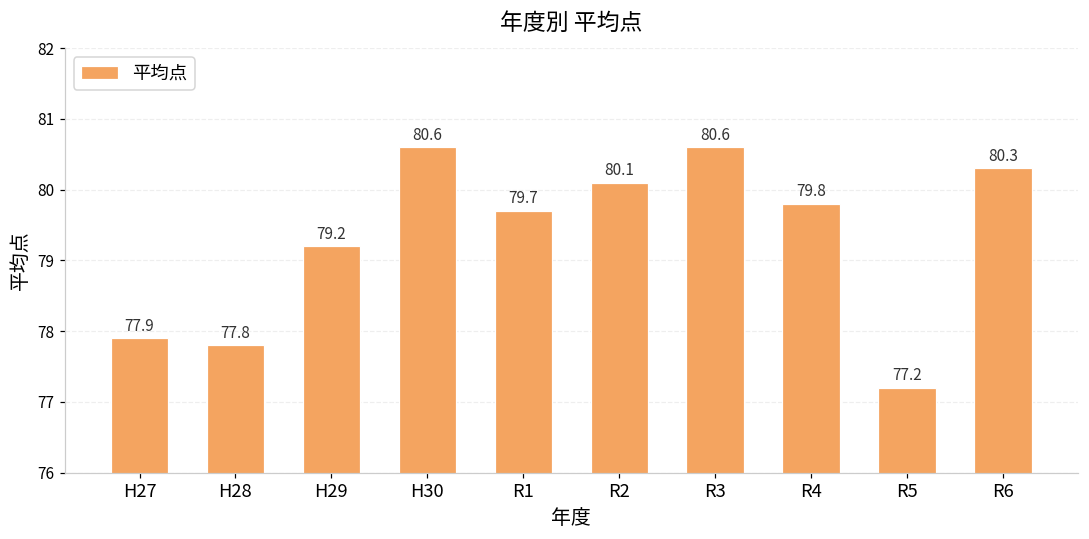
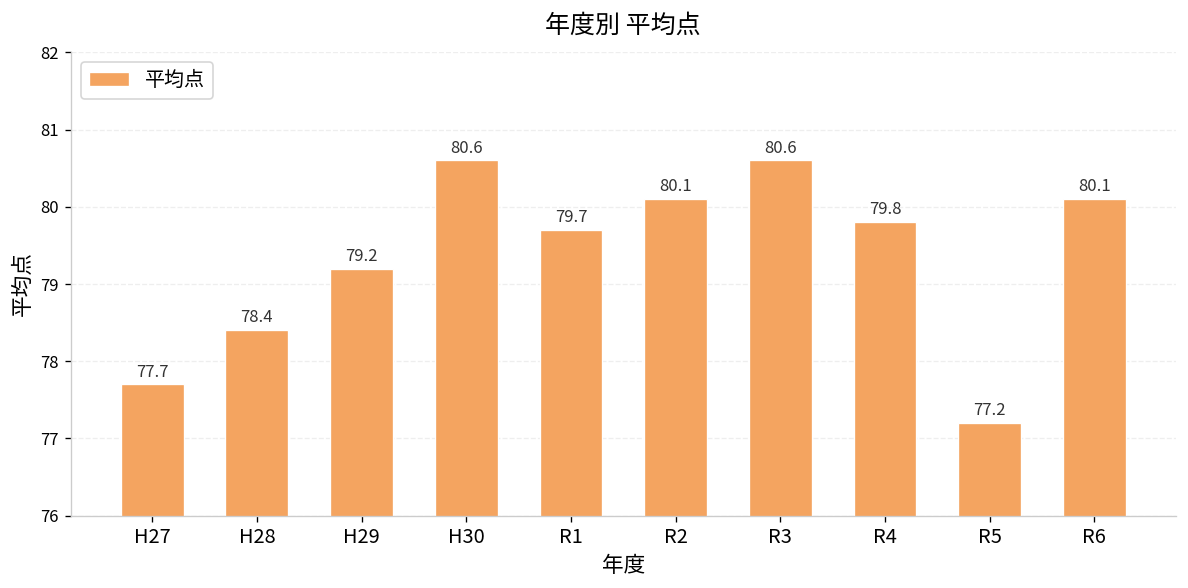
H27: 77.9 -> 77.7
H28: 77.8 -> 78.4
R6: 80.3 -> 80.1
